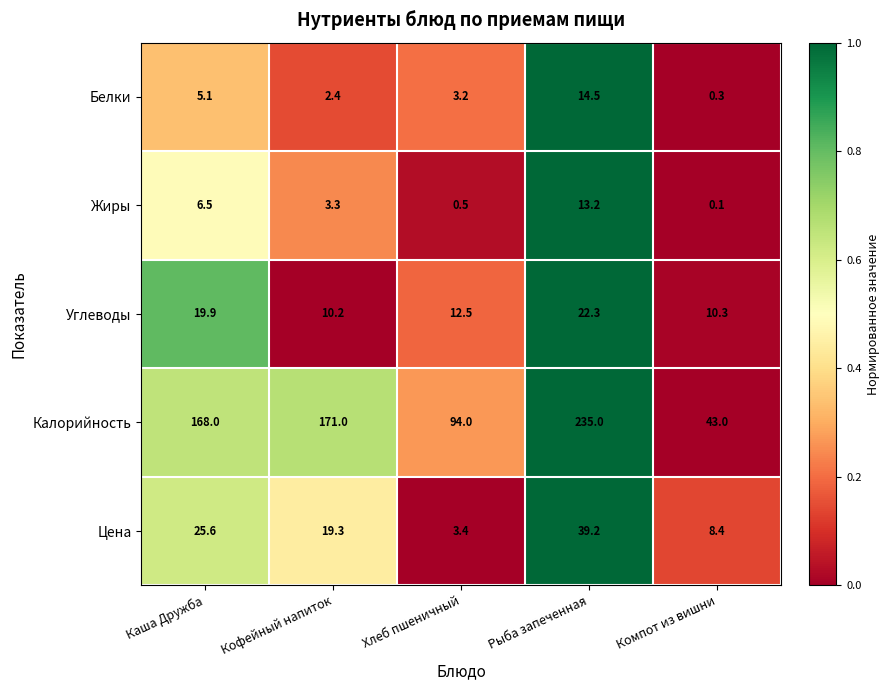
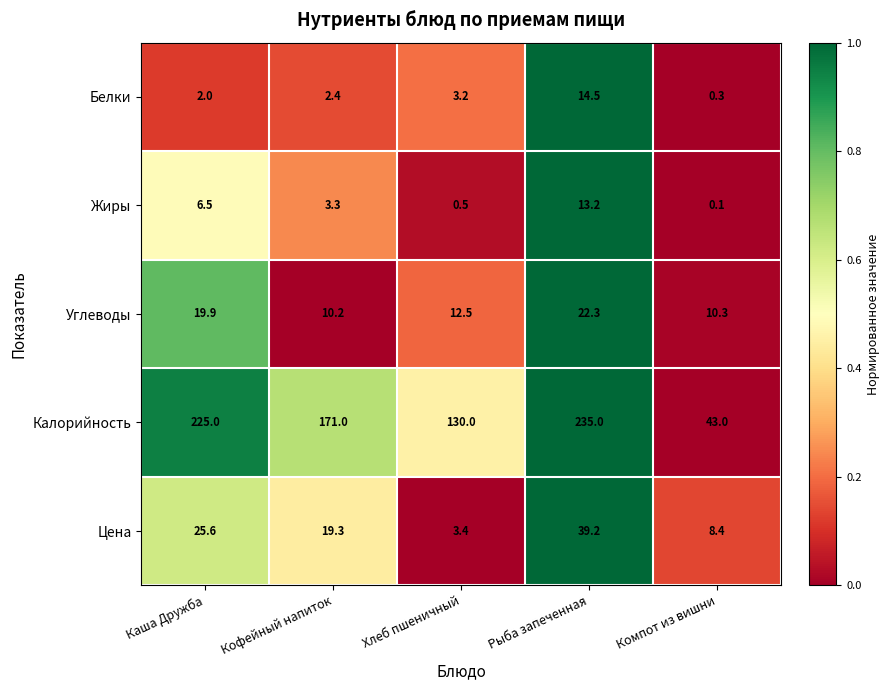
Белки, Каша Дружба: 5.1 -> 2.0
Калорийность, Каша Дружба: 168.0 -> 225.0
Калорийность, Хлеб пшеничный: 94.0 -> 130.0
